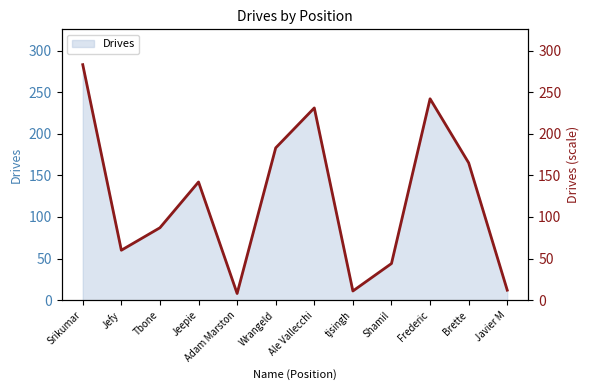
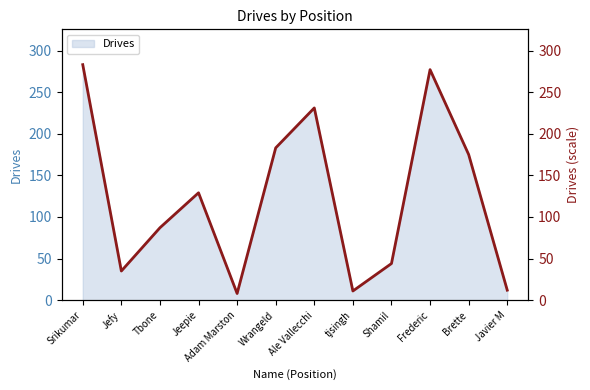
Jefy: 60 -> 40
Jeepie: 140 -> 130
Frederic: 240 -> 280
Brette: 170 -> 180
